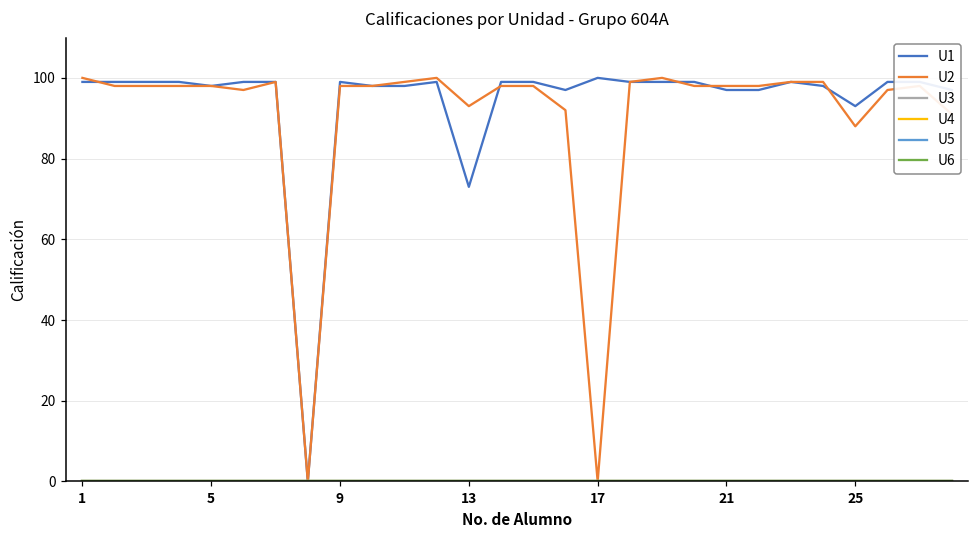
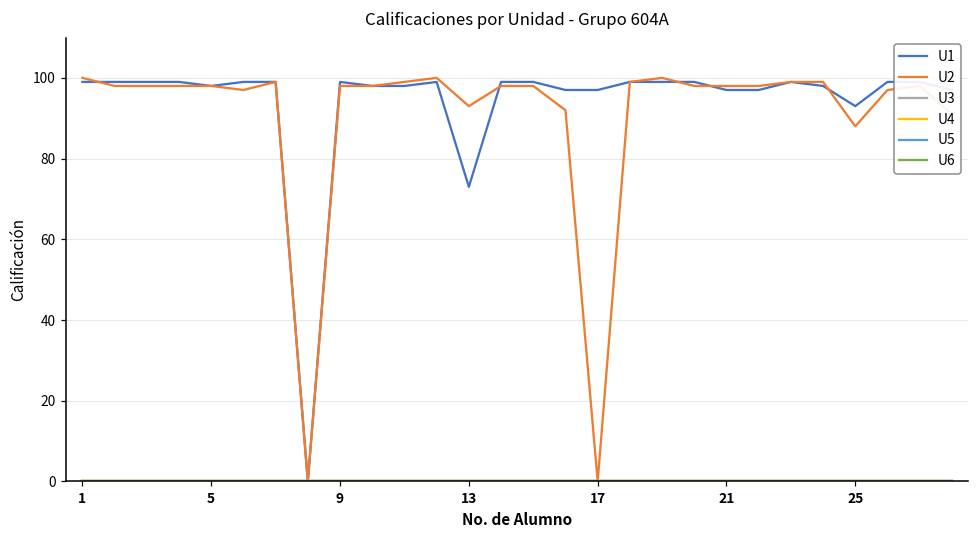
U1, 17: 100 -> 97
